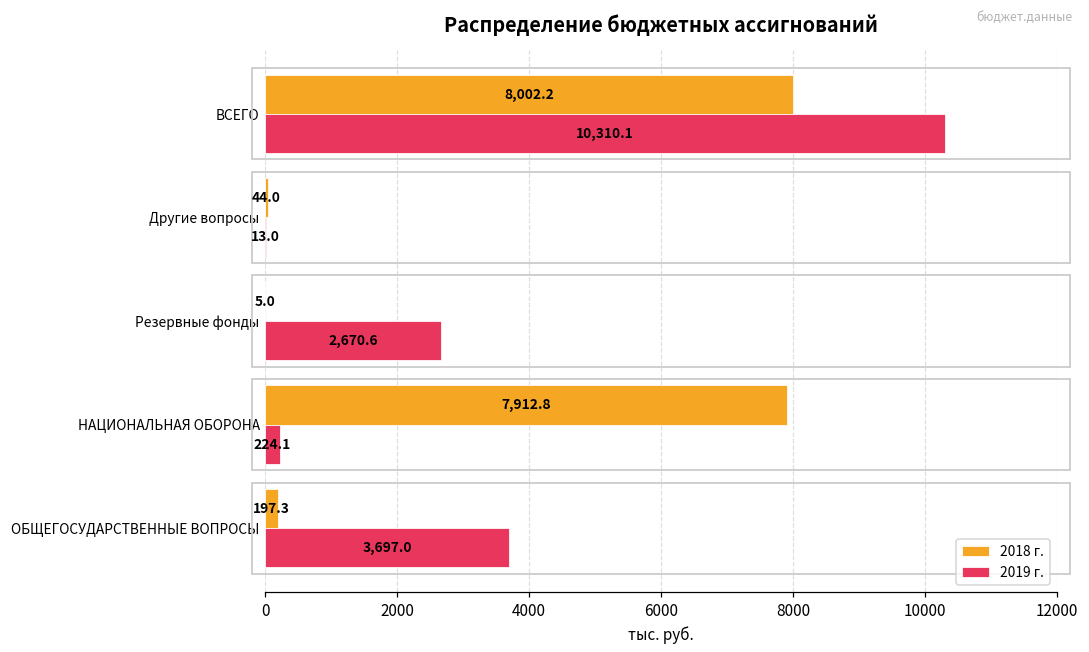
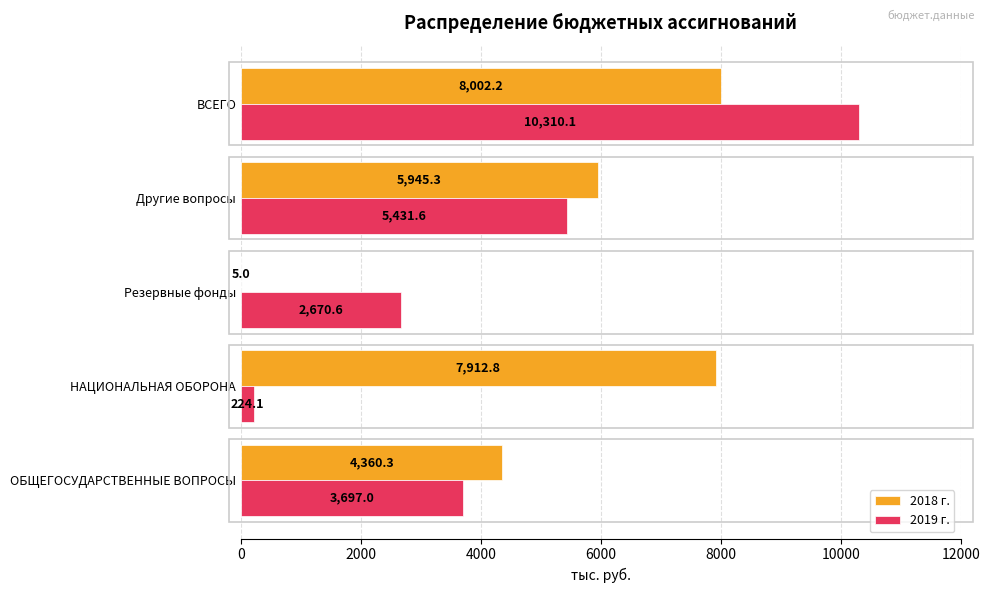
2018 г., Другие вопросы: 44.0 -> 5,945.3
2019 г., Другие вопросы: 13.0 -> 5,431.6
2018 г., ОБЩЕГОСУДАРСТВЕННЫЕ ВОПРОСЫ: 197.3 -> 4,360.3
